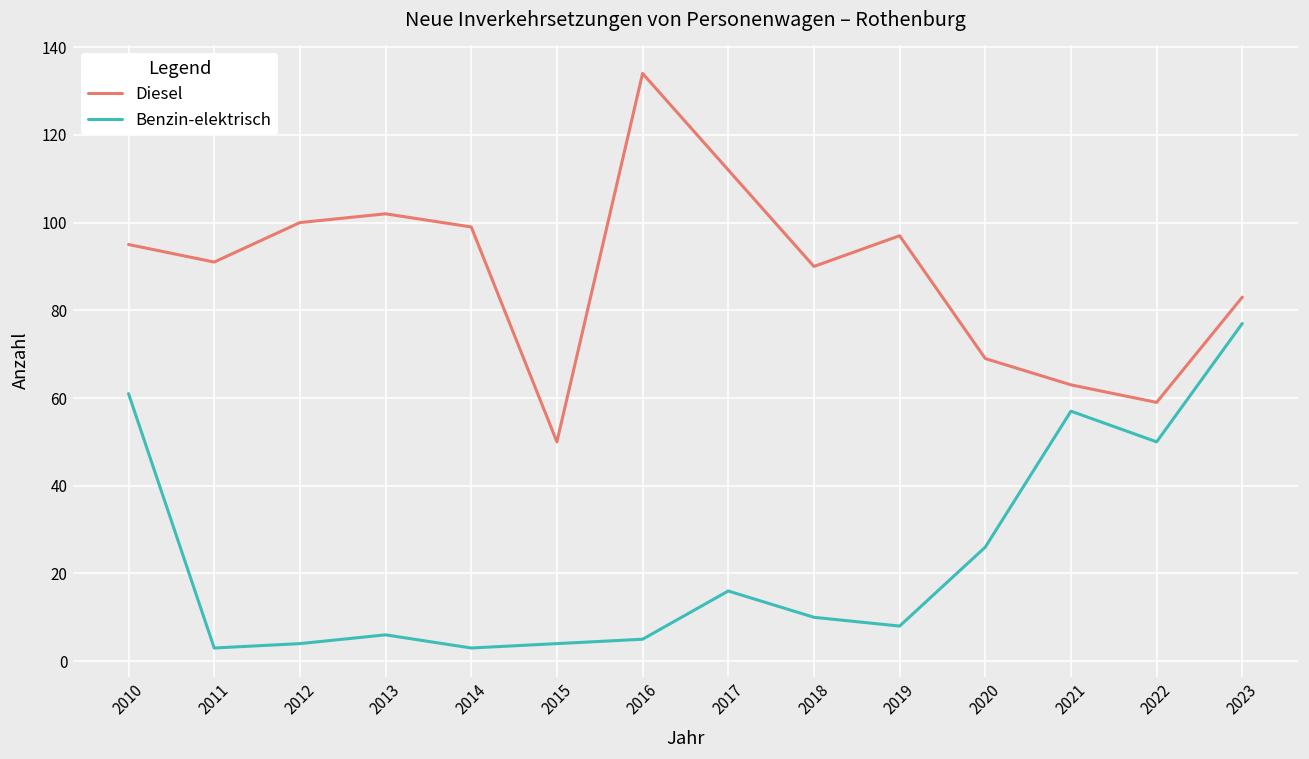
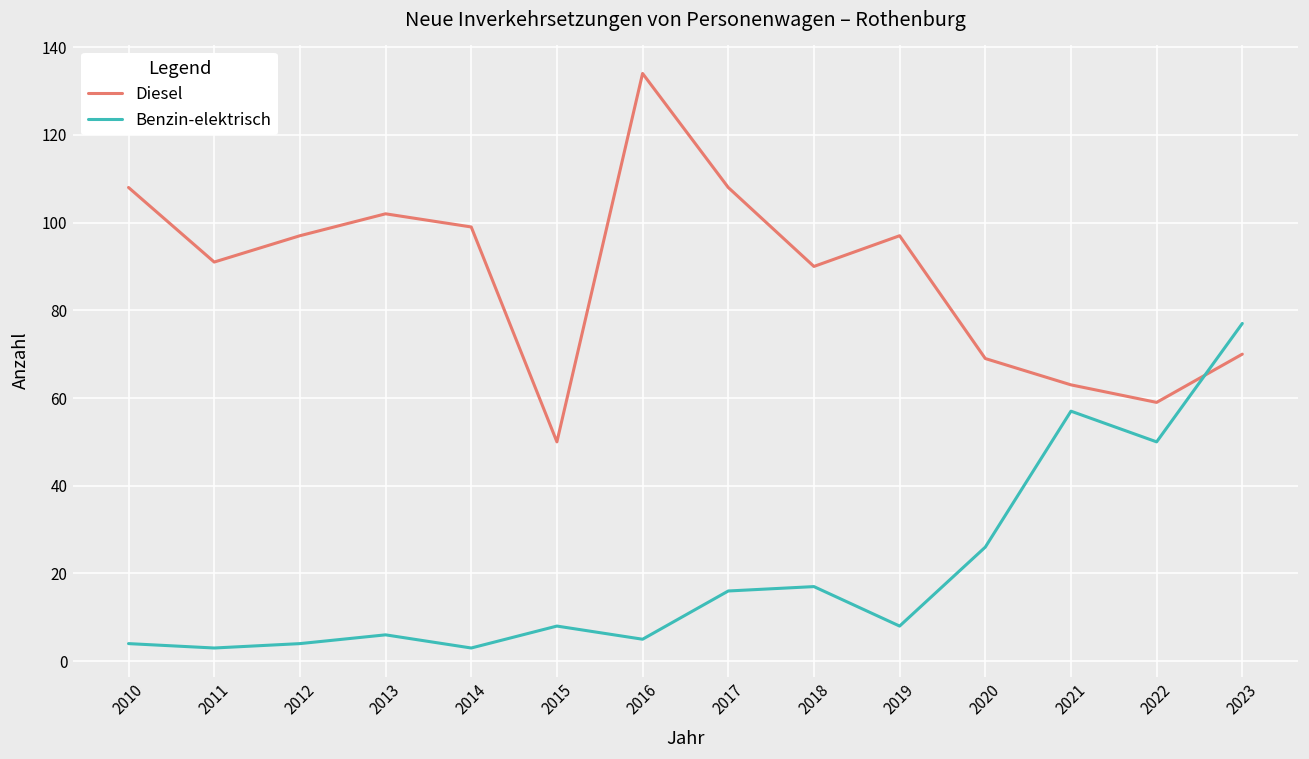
Diesel, 2010: 95 -> 108
Benzin-elektrisch, 2010: 61 -> 4
Diesel, 2012: 100 -> 97
Benzin-elektrisch, 2015: 4 -> 8
Diesel, 2017: 112 -> 108
Benzin-elektrisch, 2018: 10 -> 17
Diesel, 2023: 83 -> 70
